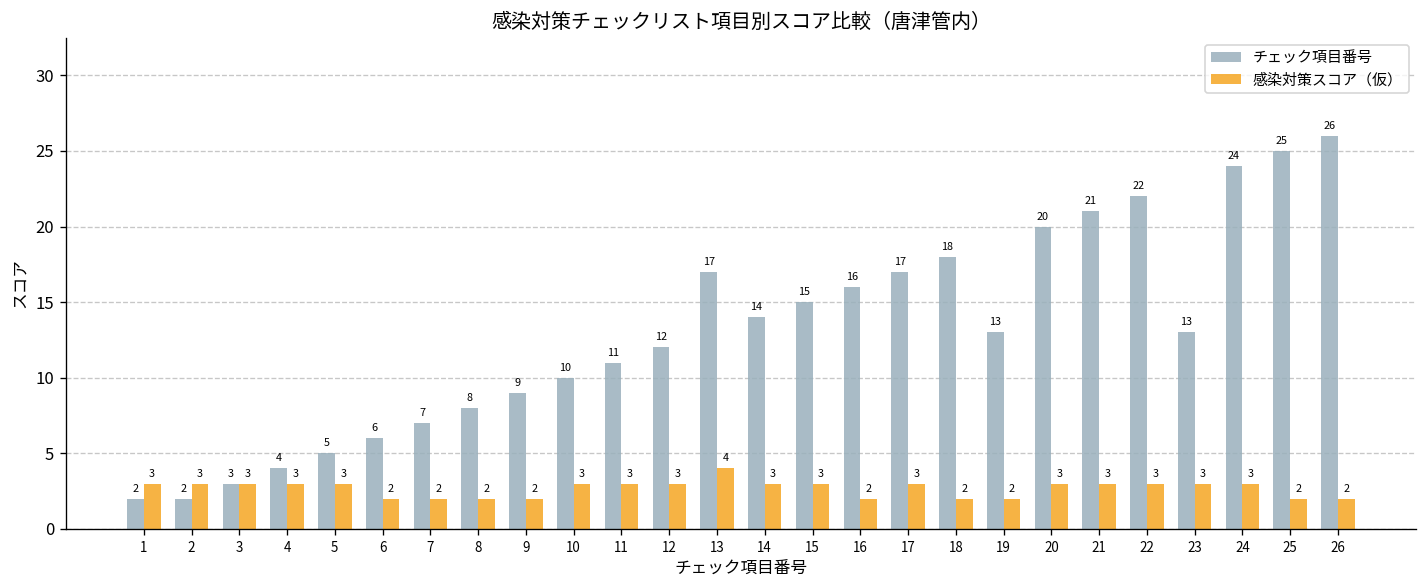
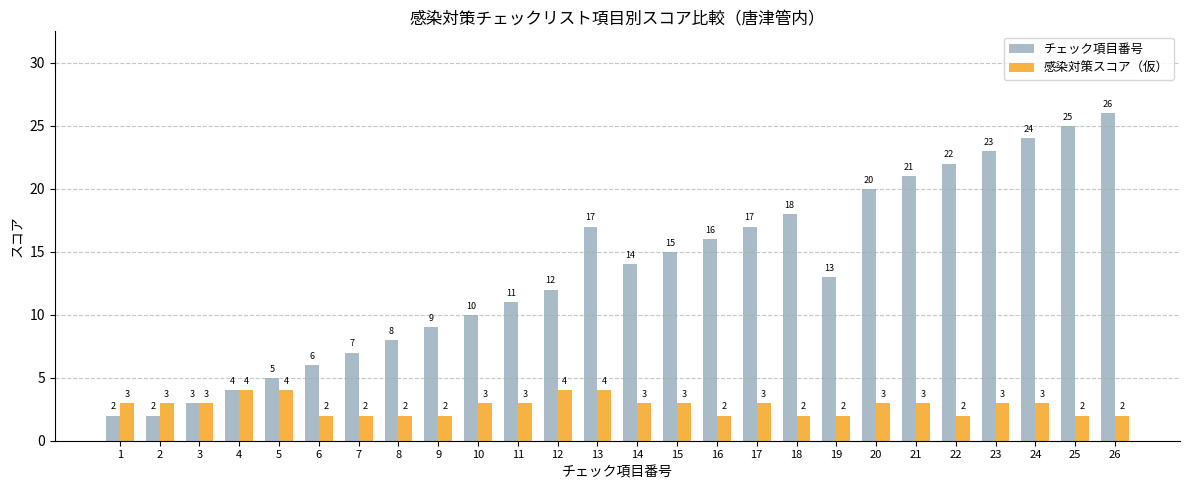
感染対策スコア（仮）, 4: 3 -> 4
感染対策スコア（仮）, 5: 3 -> 4
感染対策スコア（仮）, 12: 3 -> 4
感染対策スコア（仮）, 22: 3 -> 2
チェック項目番号, 23: 13 -> 23
